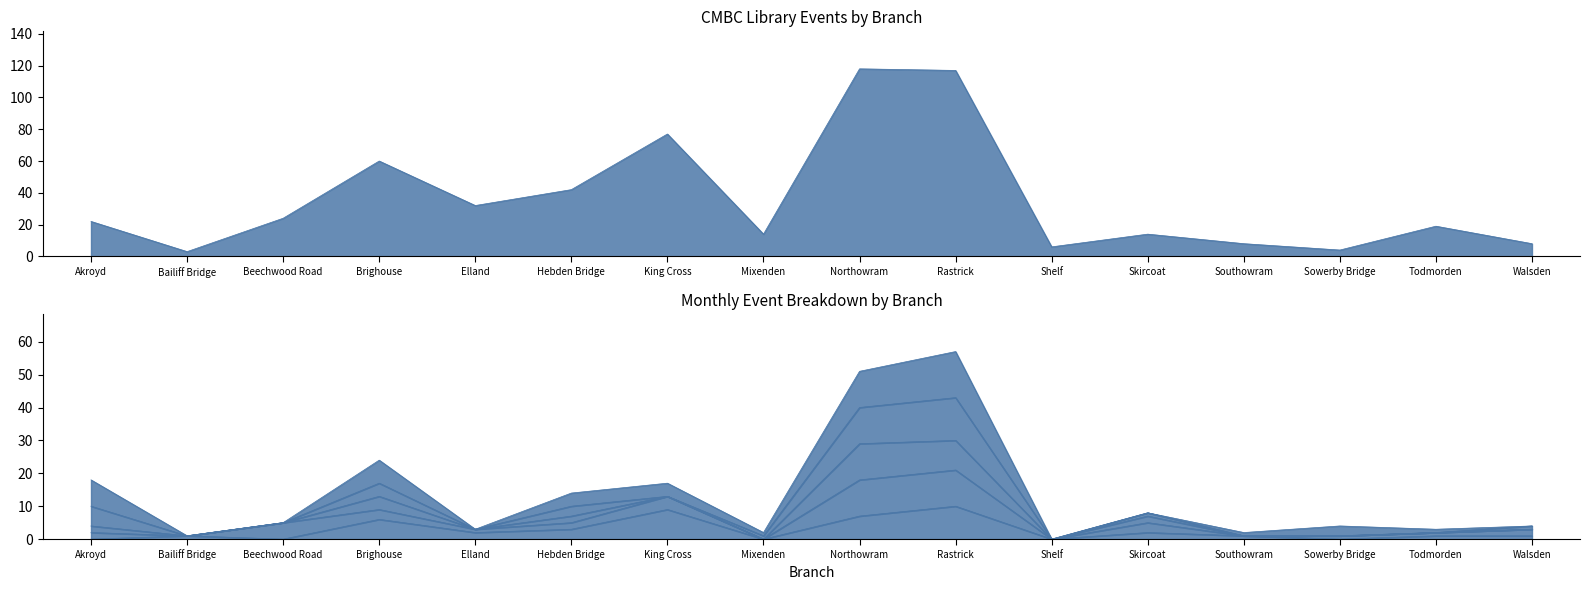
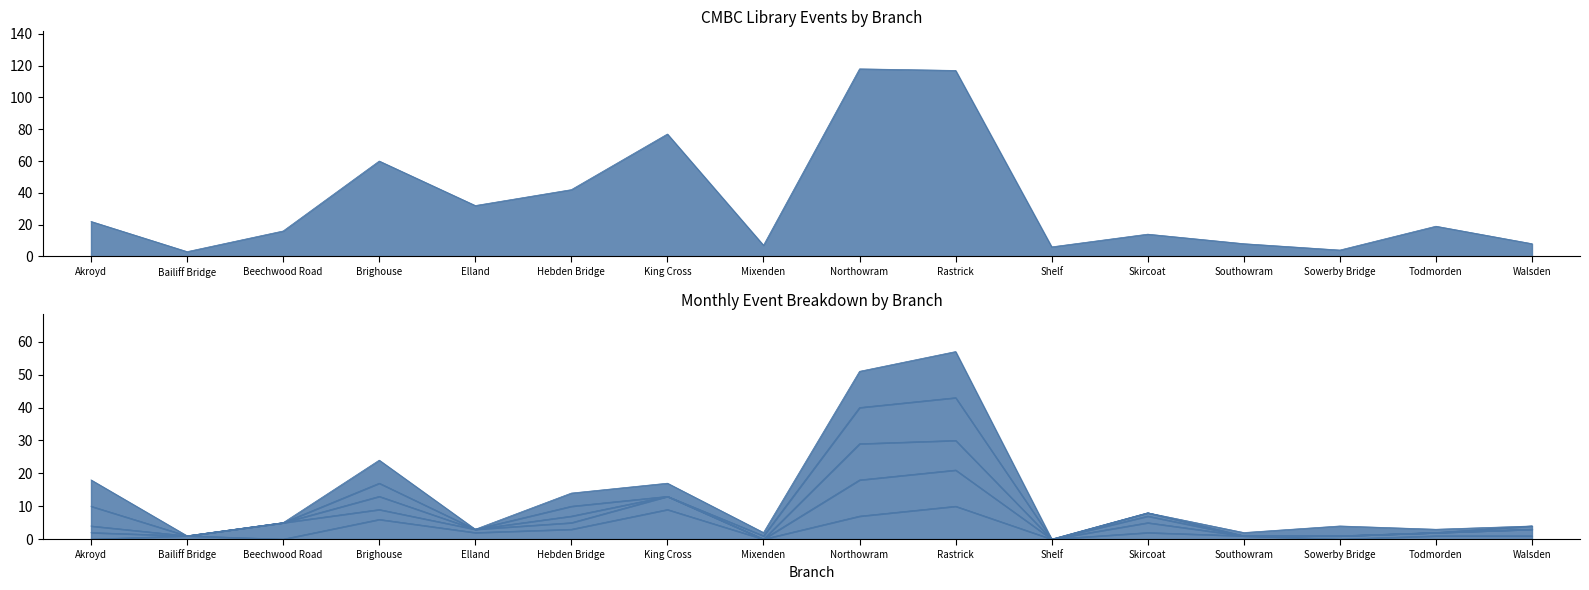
CMBC Library Events by Branch, Beechwood Road: 24 -> 16
CMBC Library Events by Branch, Mixenden: 14 -> 7
